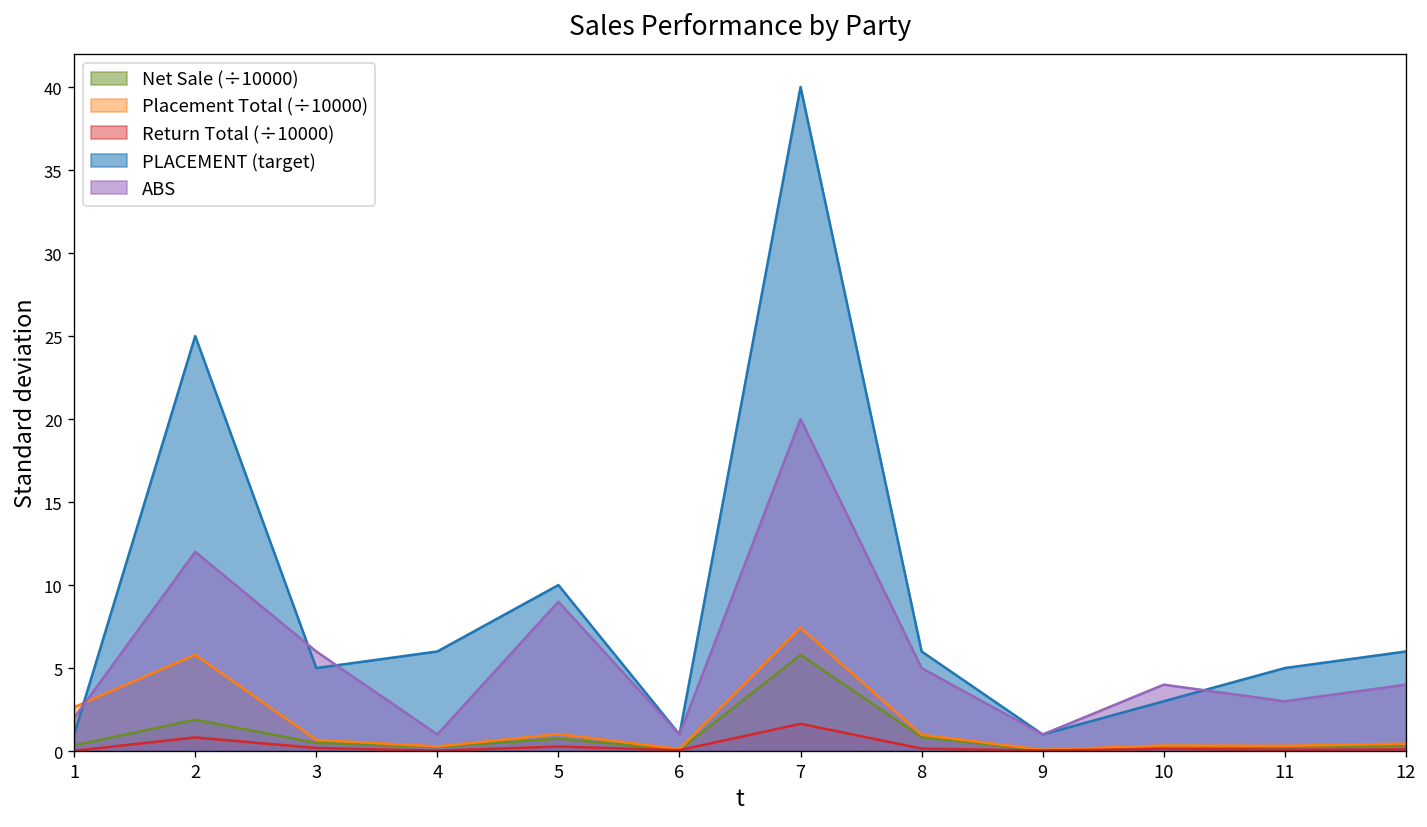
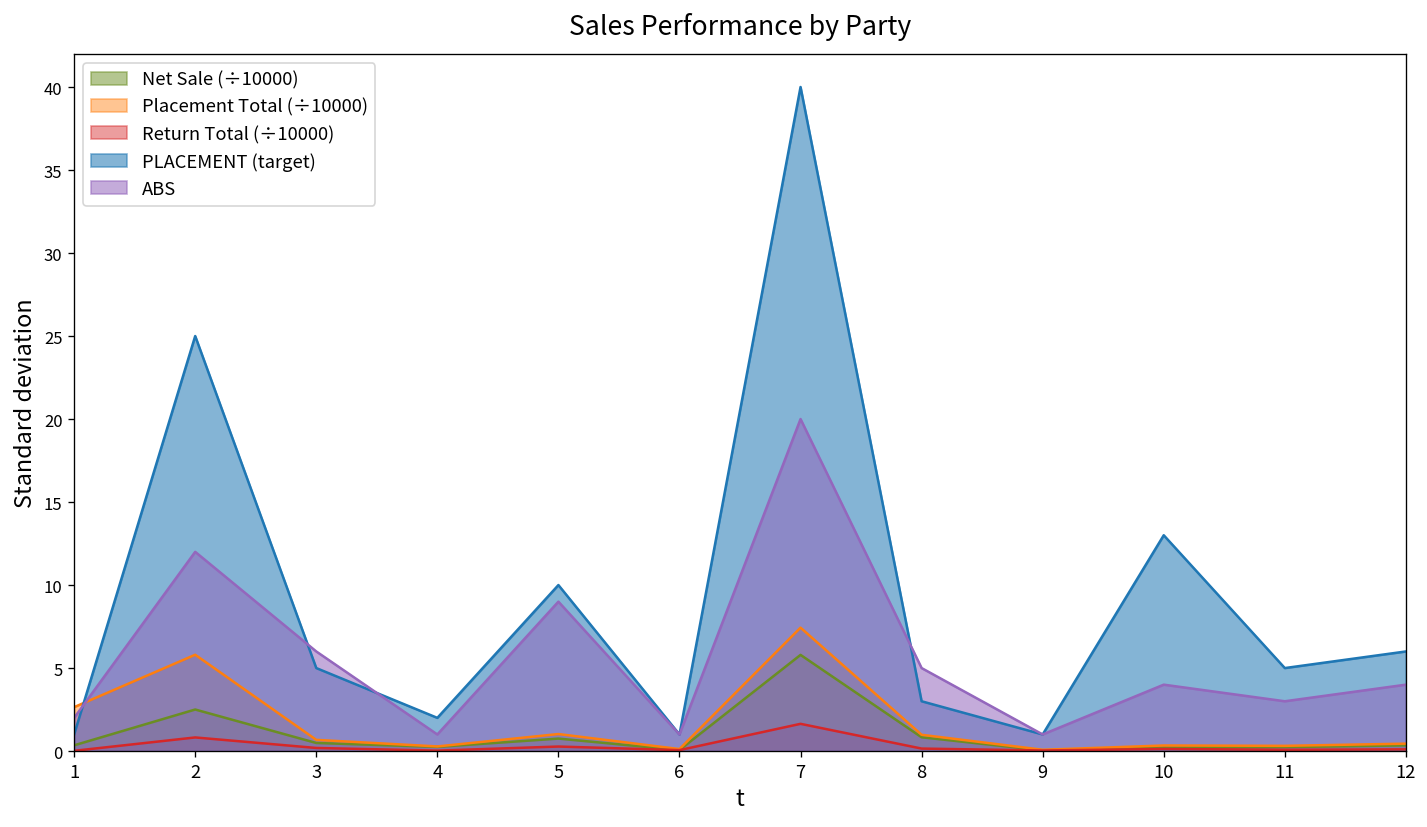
Net Sale (÷10000), 2: 1.9 -> 2.5
PLACEMENT (target), 4: 6 -> 2
PLACEMENT (target), 8: 6 -> 3
PLACEMENT (target), 10: 3 -> 13
